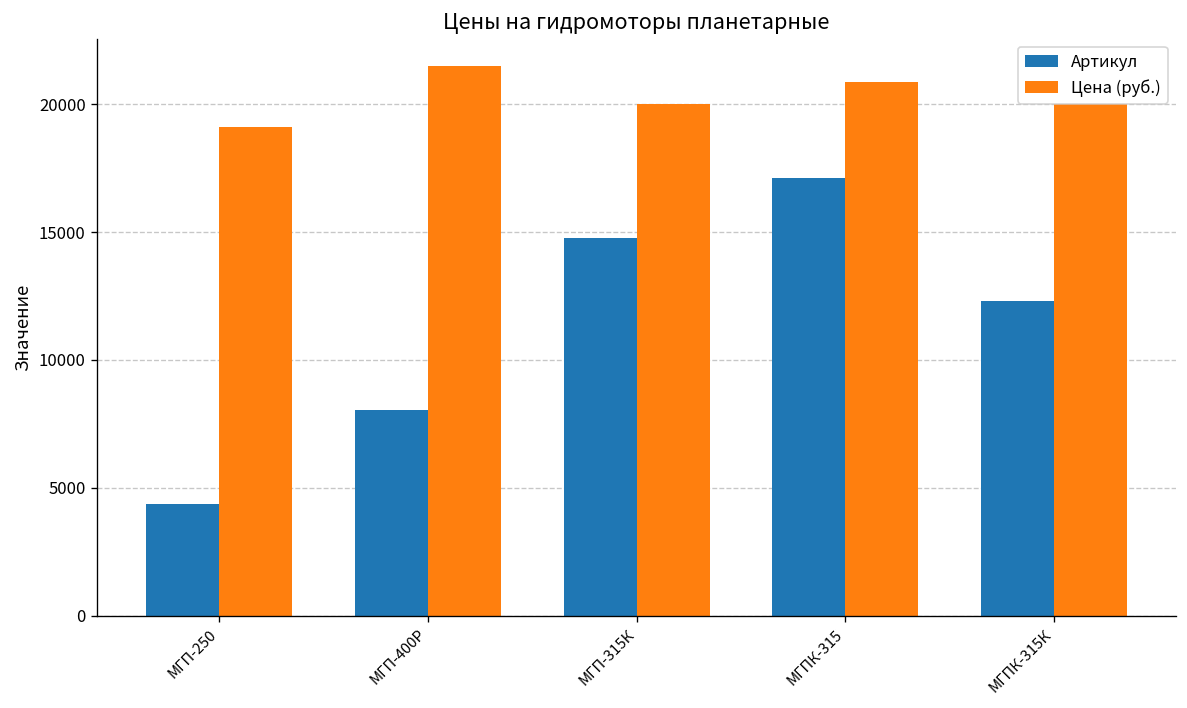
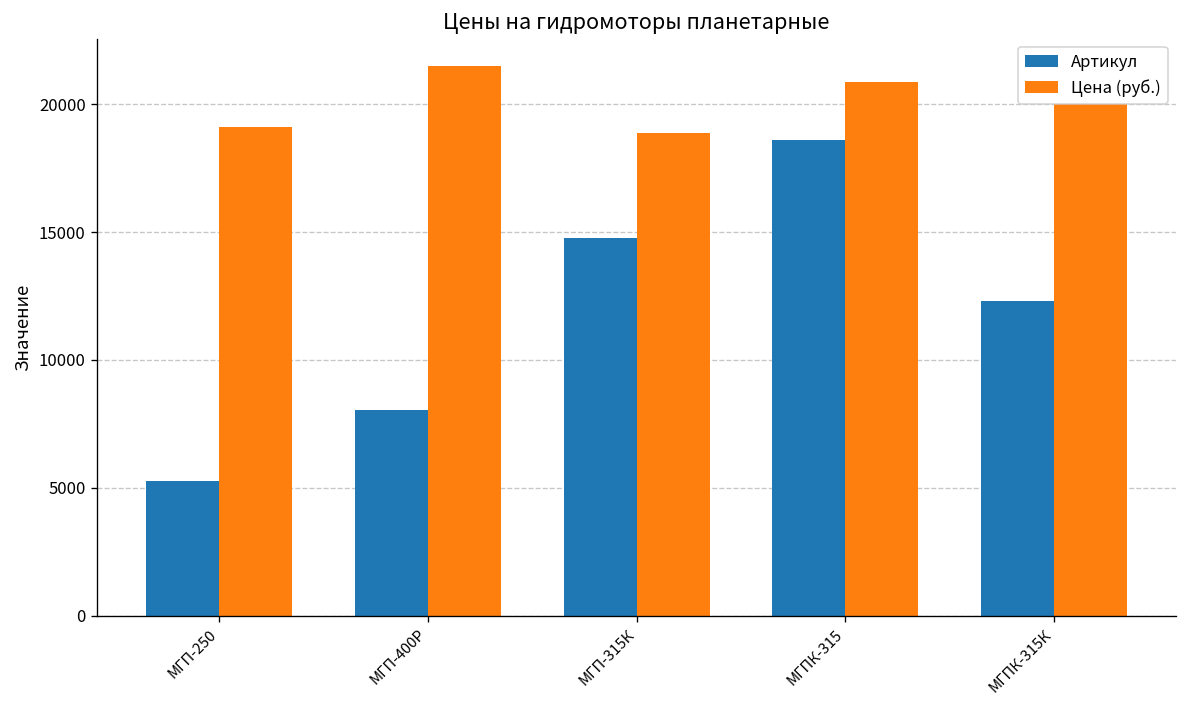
Артикул, МГП-250: 4400 -> 5300
Цена (руб.), МГП-315К: 20000 -> 18900
Артикул, МГПК-315: 17100 -> 18600
